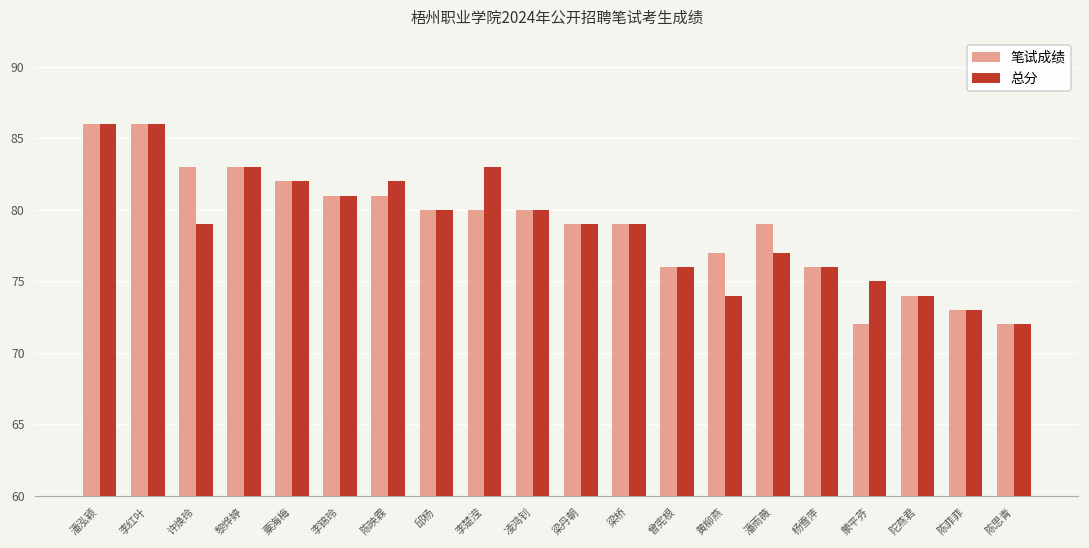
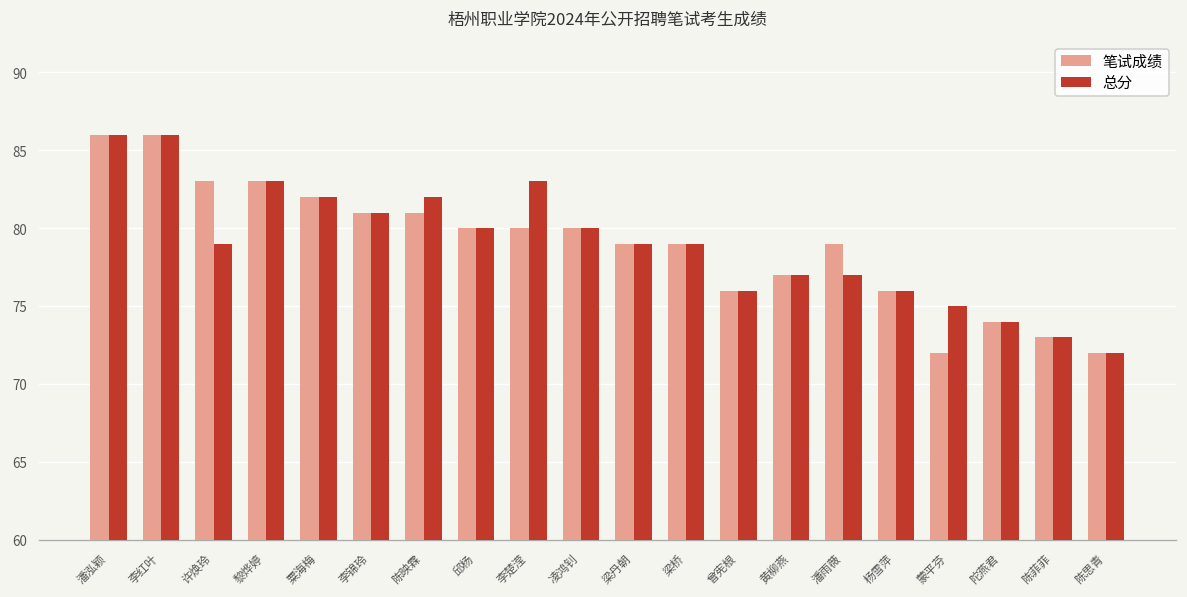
总分, 黄柳燕: 74 -> 77
